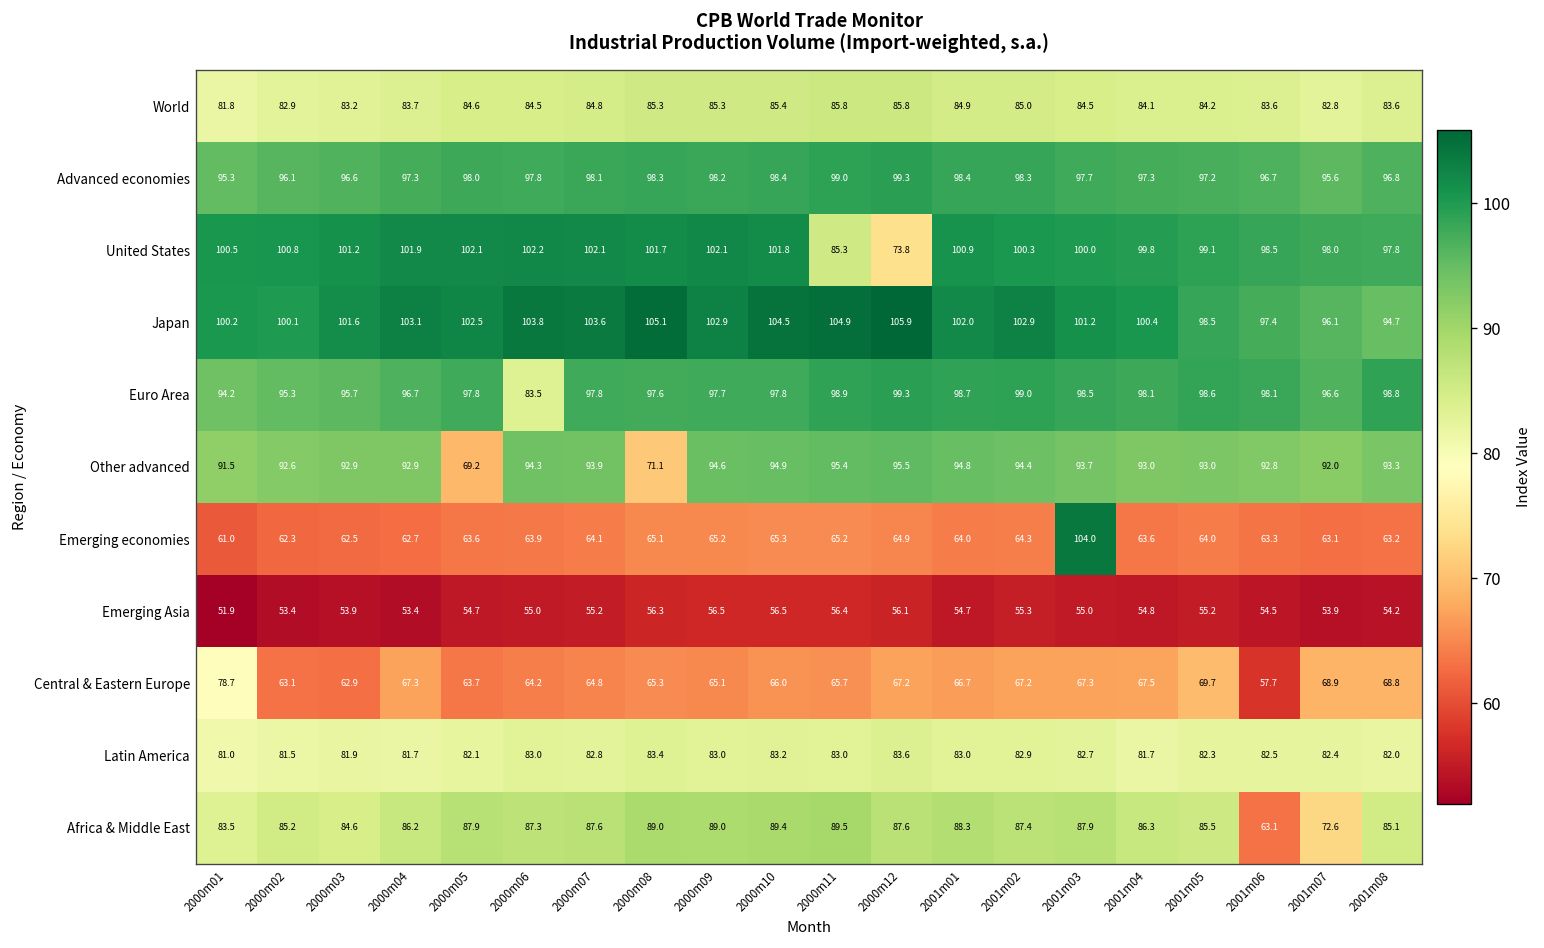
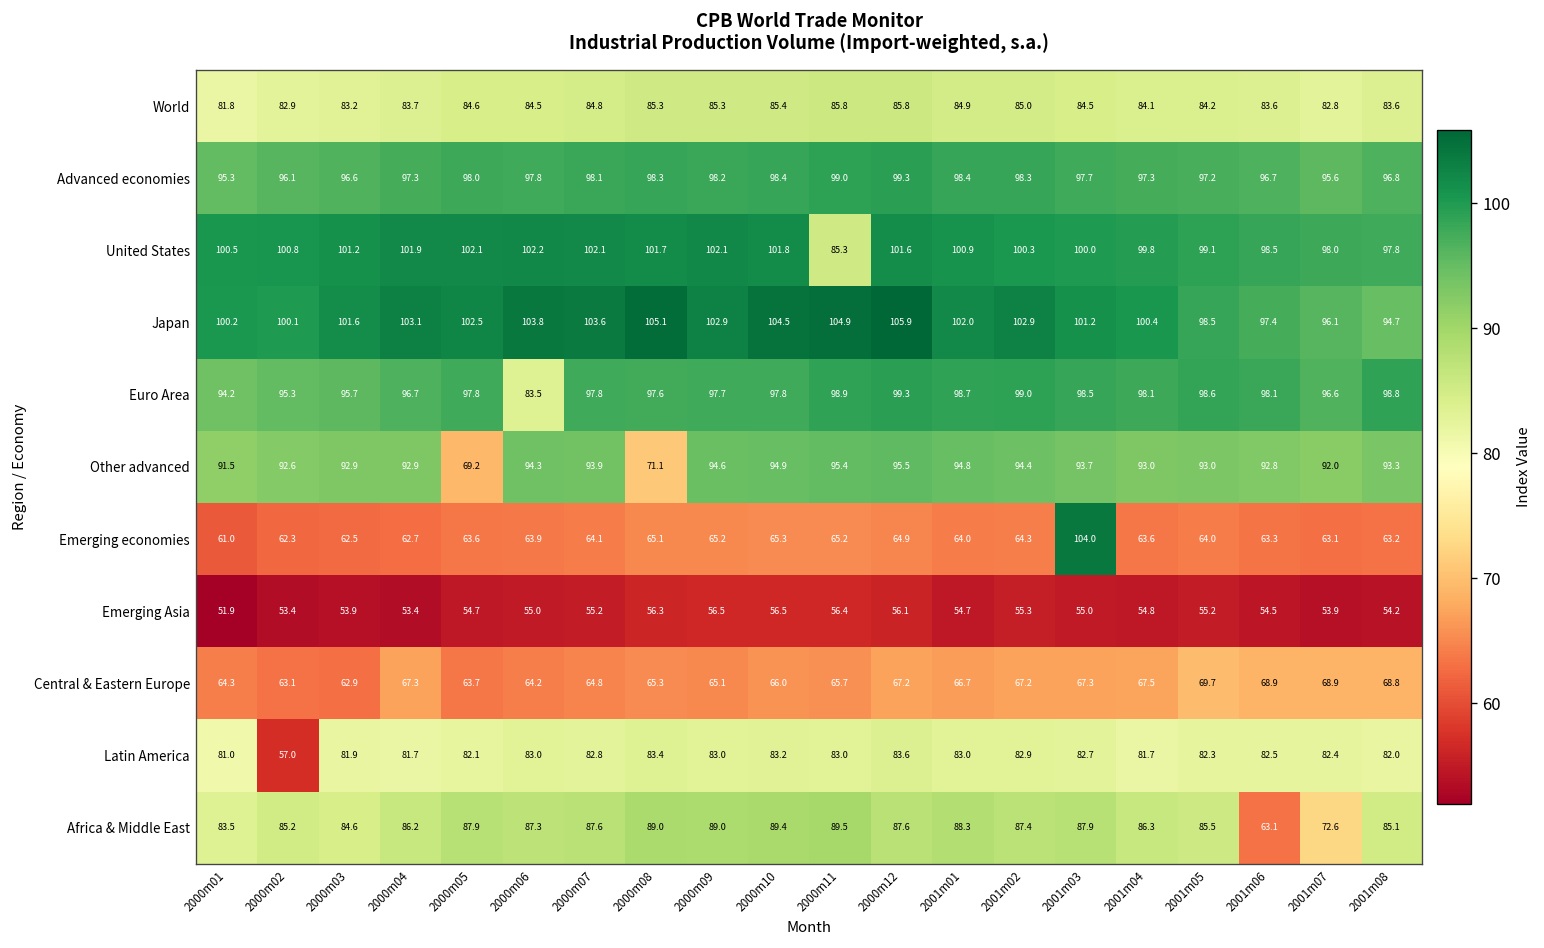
United States, 2000m12: 73.8 -> 101.6
Central & Eastern Europe, 2000m01: 78.7 -> 64.3
Central & Eastern Europe, 2001m06: 57.7 -> 68.9
Latin America, 2000m02: 81.5 -> 57.0
